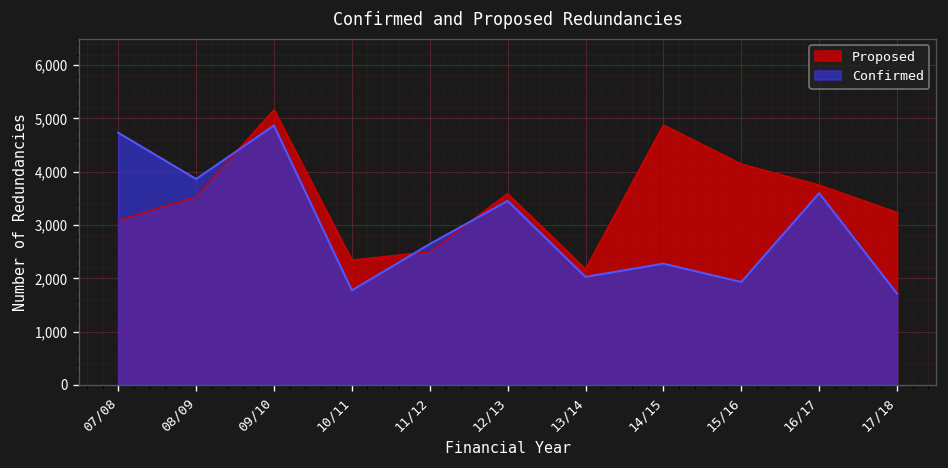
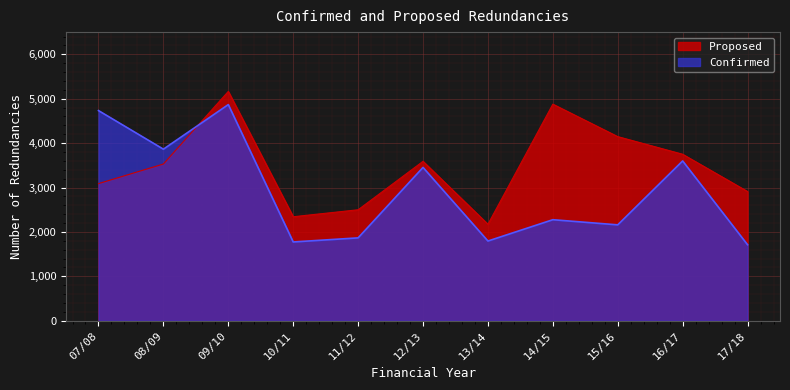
Confirmed, 11/12: 2,600 -> 1,900
Confirmed, 13/14: 2,000 -> 1,800
Confirmed, 15/16: 1,900 -> 2,200
Proposed, 17/18: 3,200 -> 2,900
